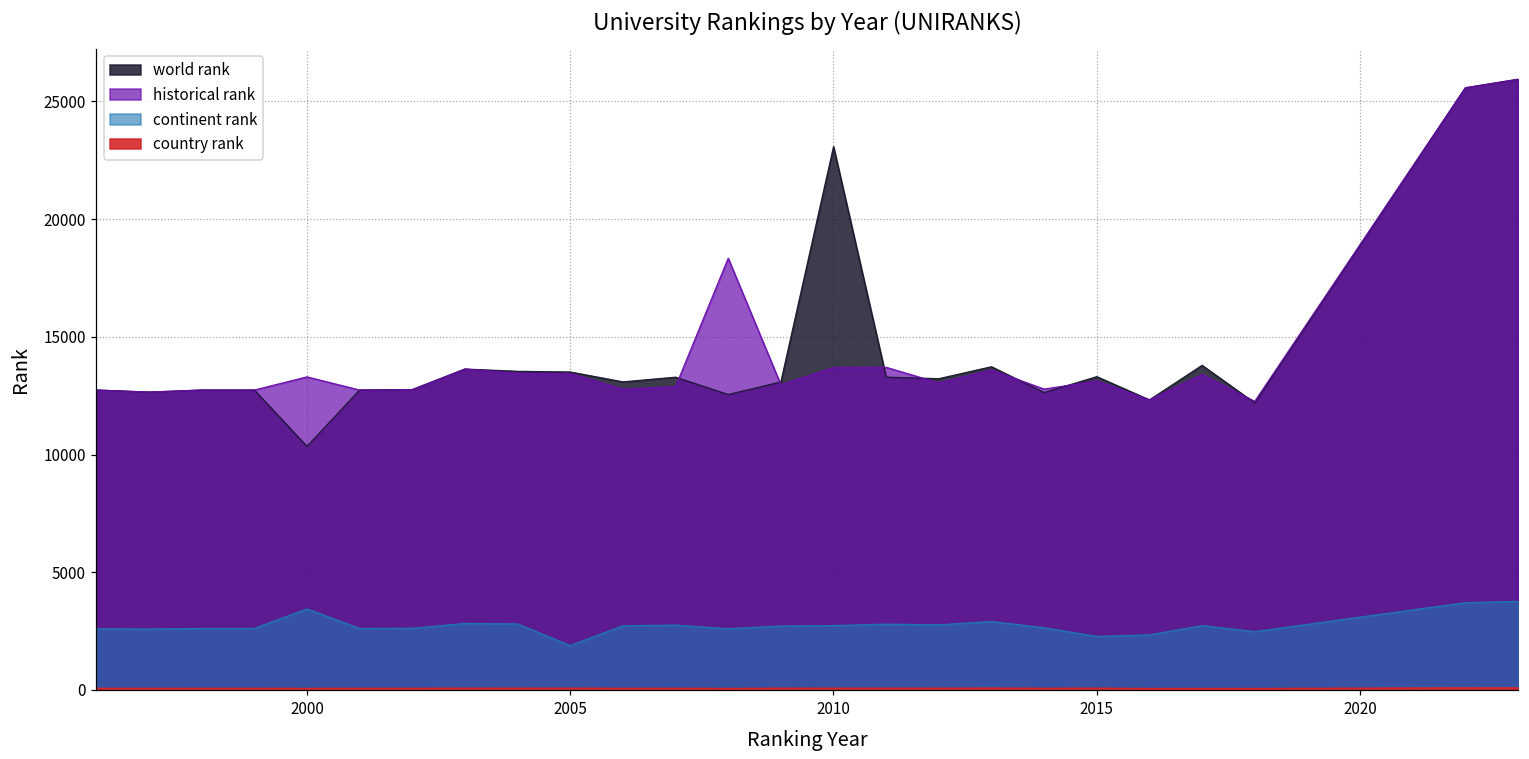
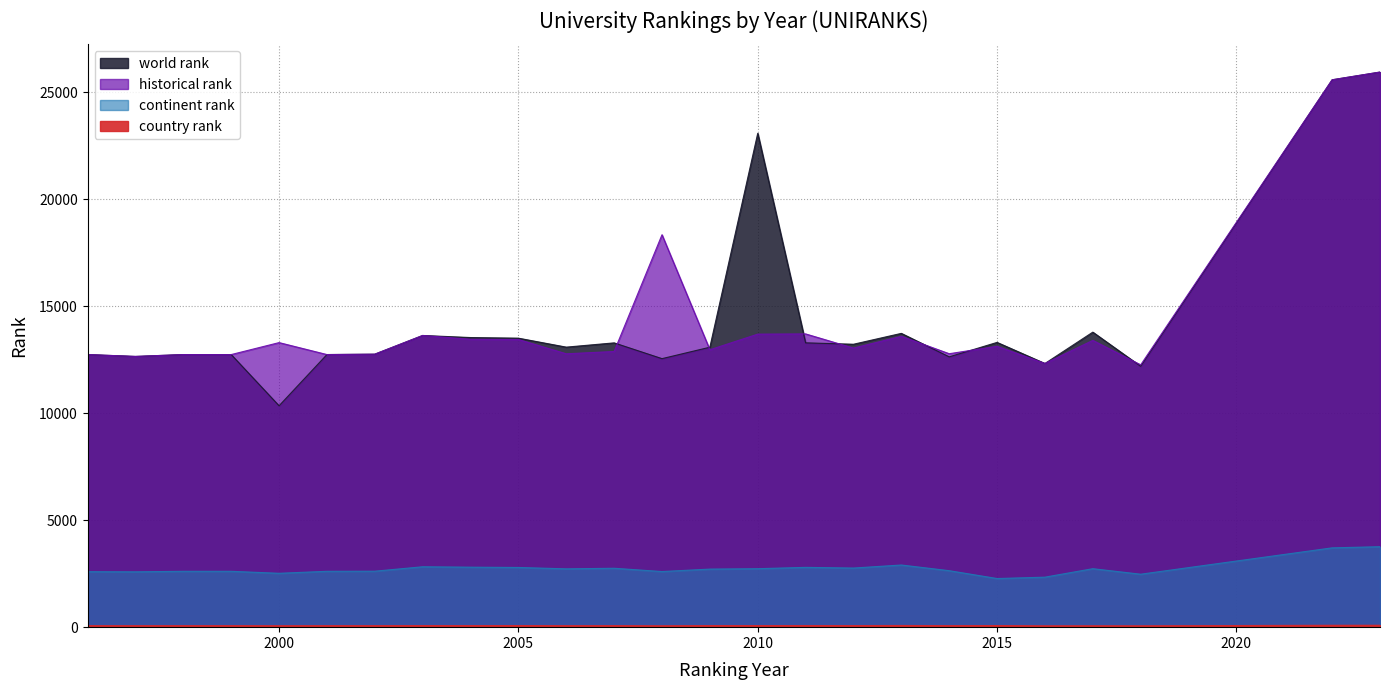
continent rank, 2000: 3400 -> 2500
continent rank, 2005: 1900 -> 2800
